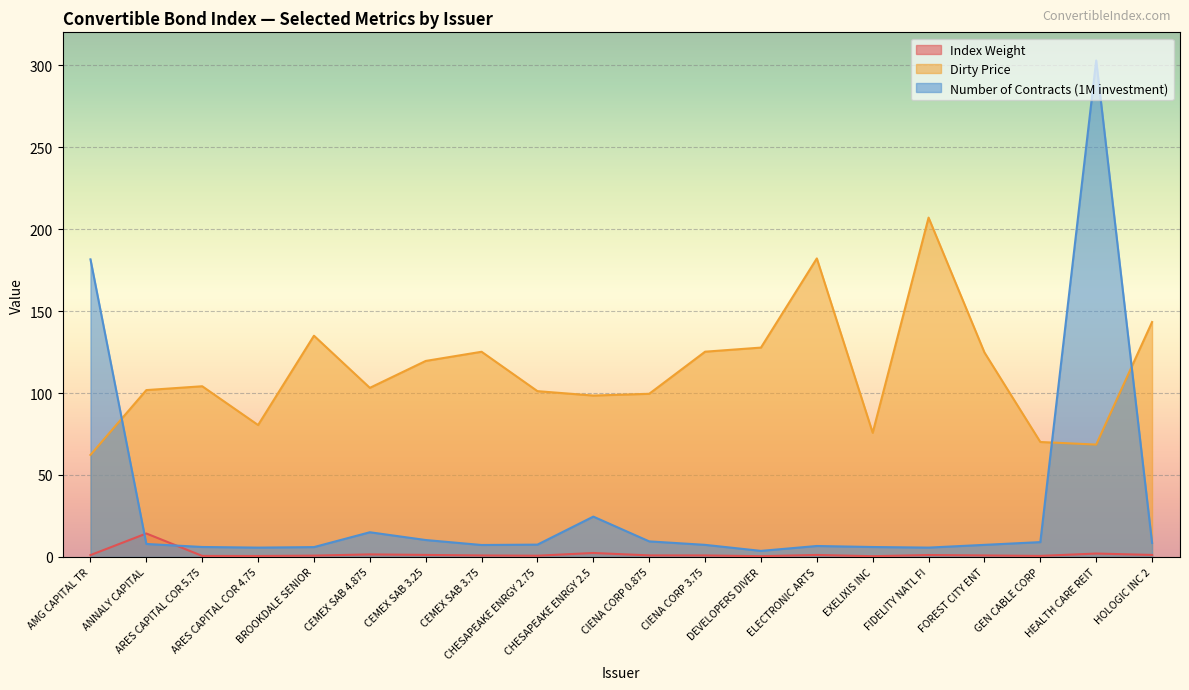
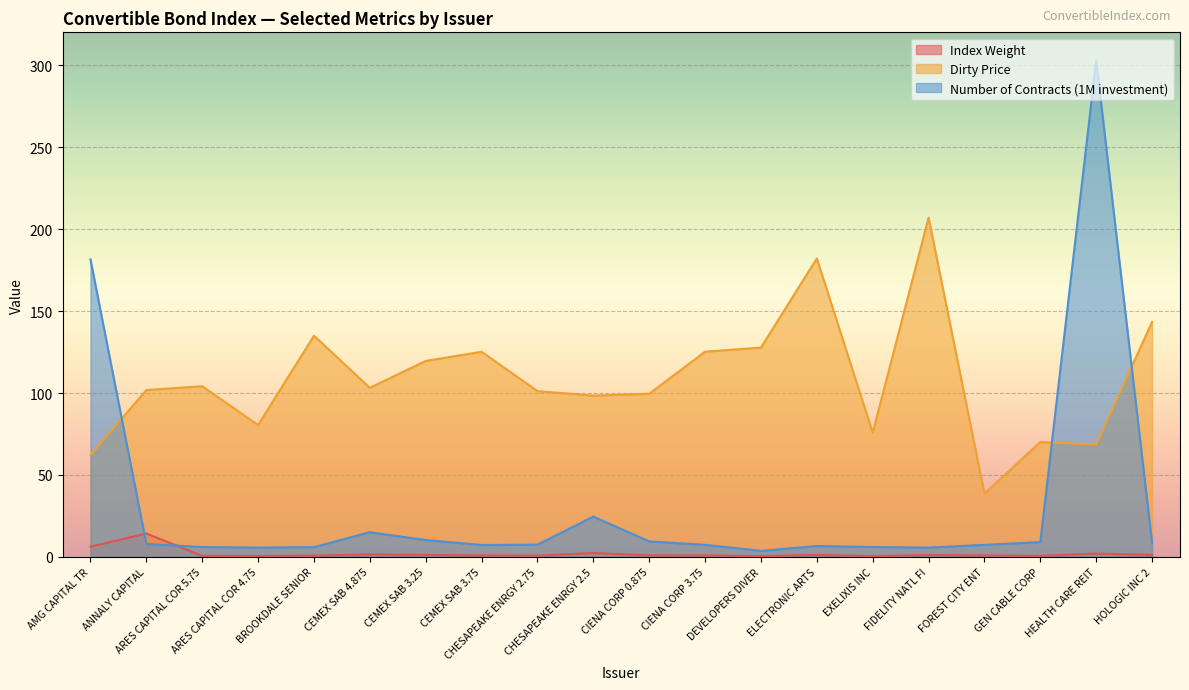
Index Weight, AMG CAPITAL TR: 1 -> 6
Dirty Price, FOREST CITY ENT: 125 -> 39
